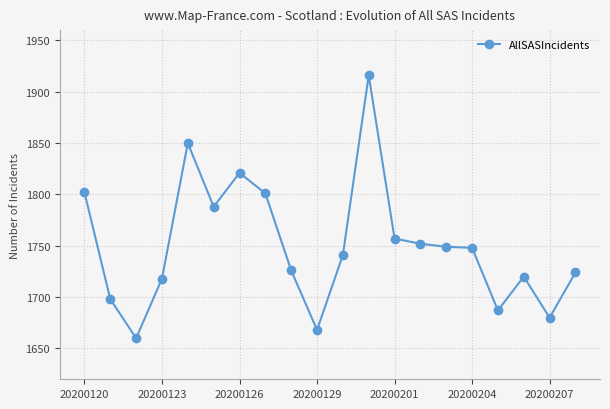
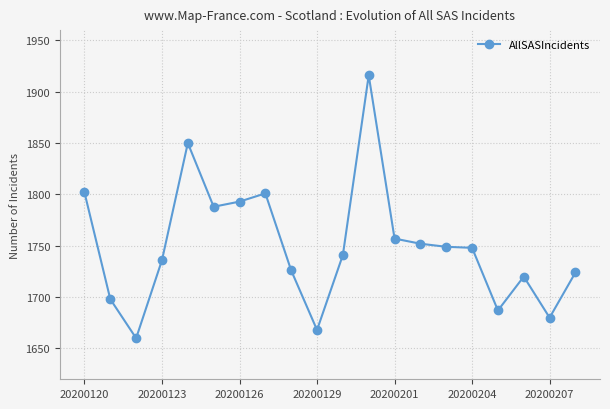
20200123: 1718 -> 1736
20200126: 1821 -> 1793
